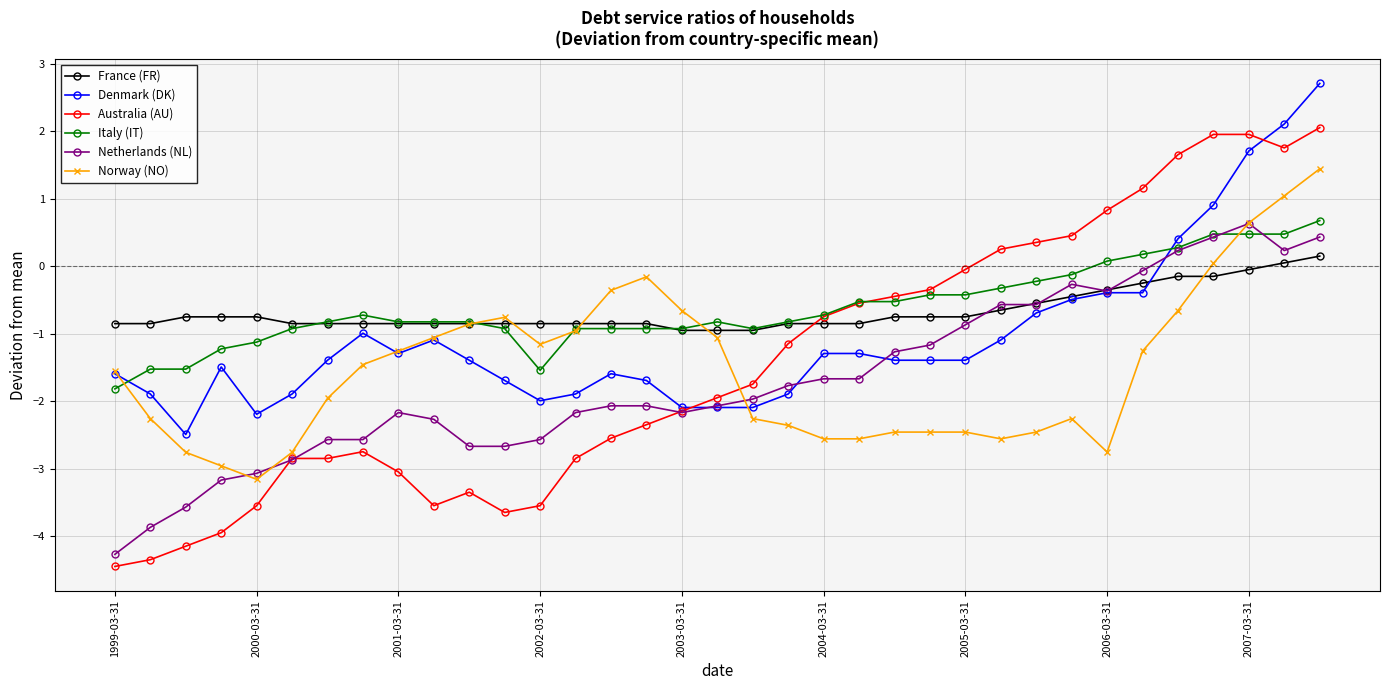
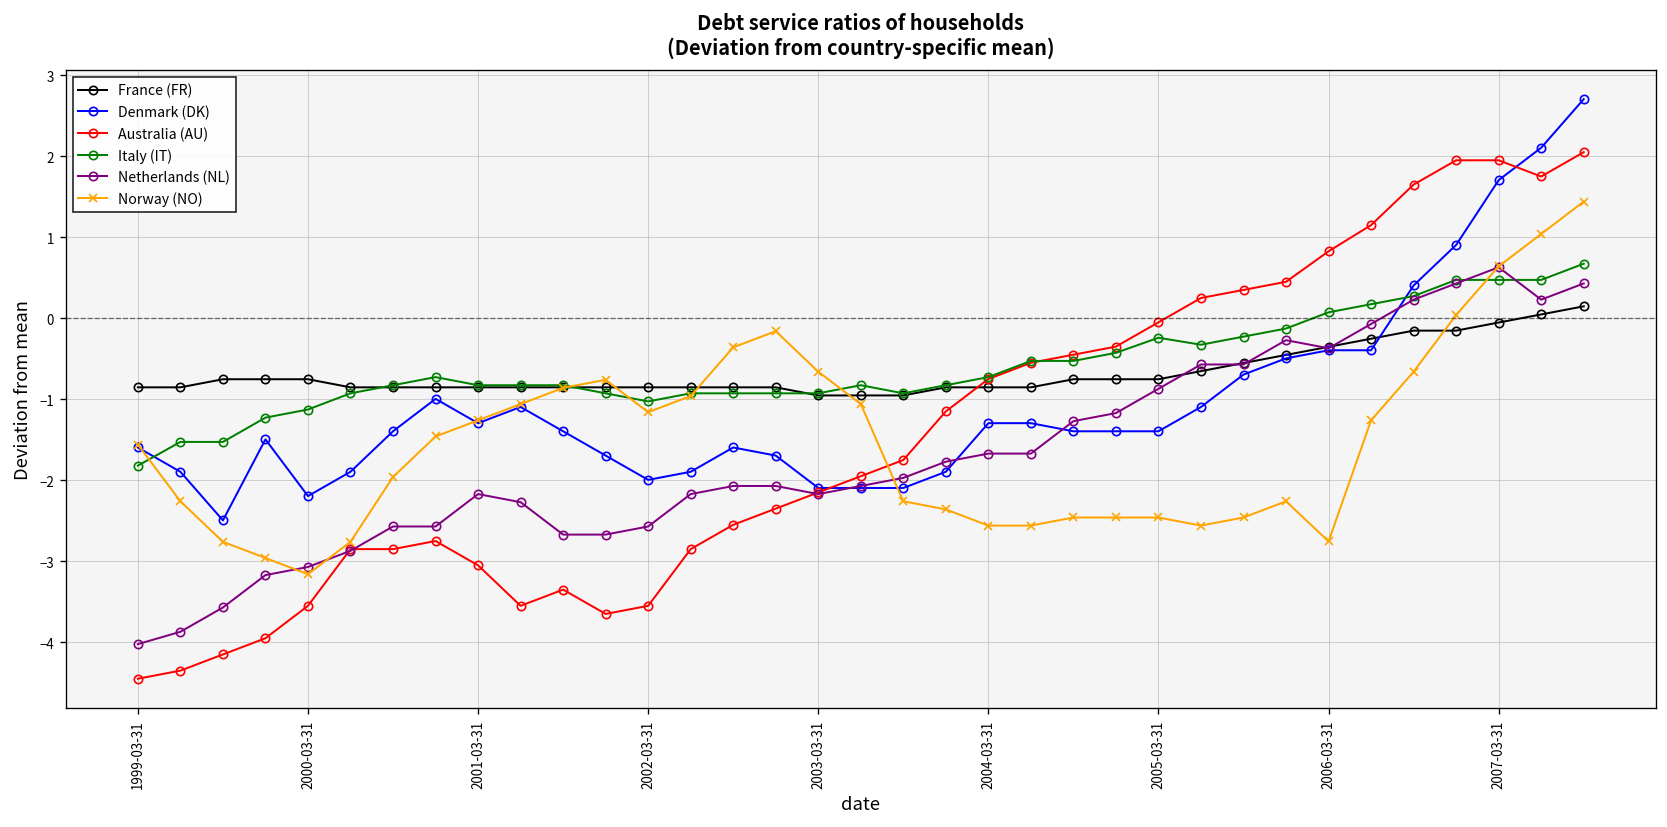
Netherlands (NL), 1999-03-31: -4.3 -> -4.0
Italy (IT), 2002-03-31: -1.5 -> -1.0
Italy (IT), 2005-03-31: -0.4 -> -0.2
